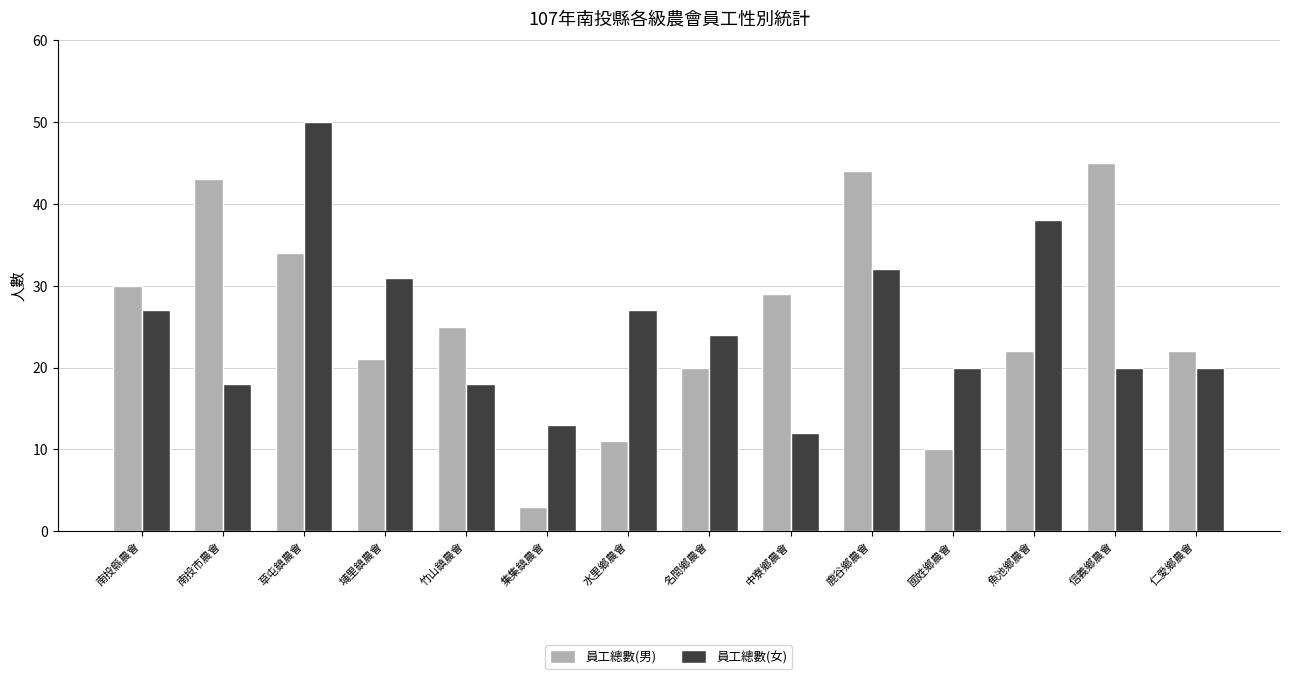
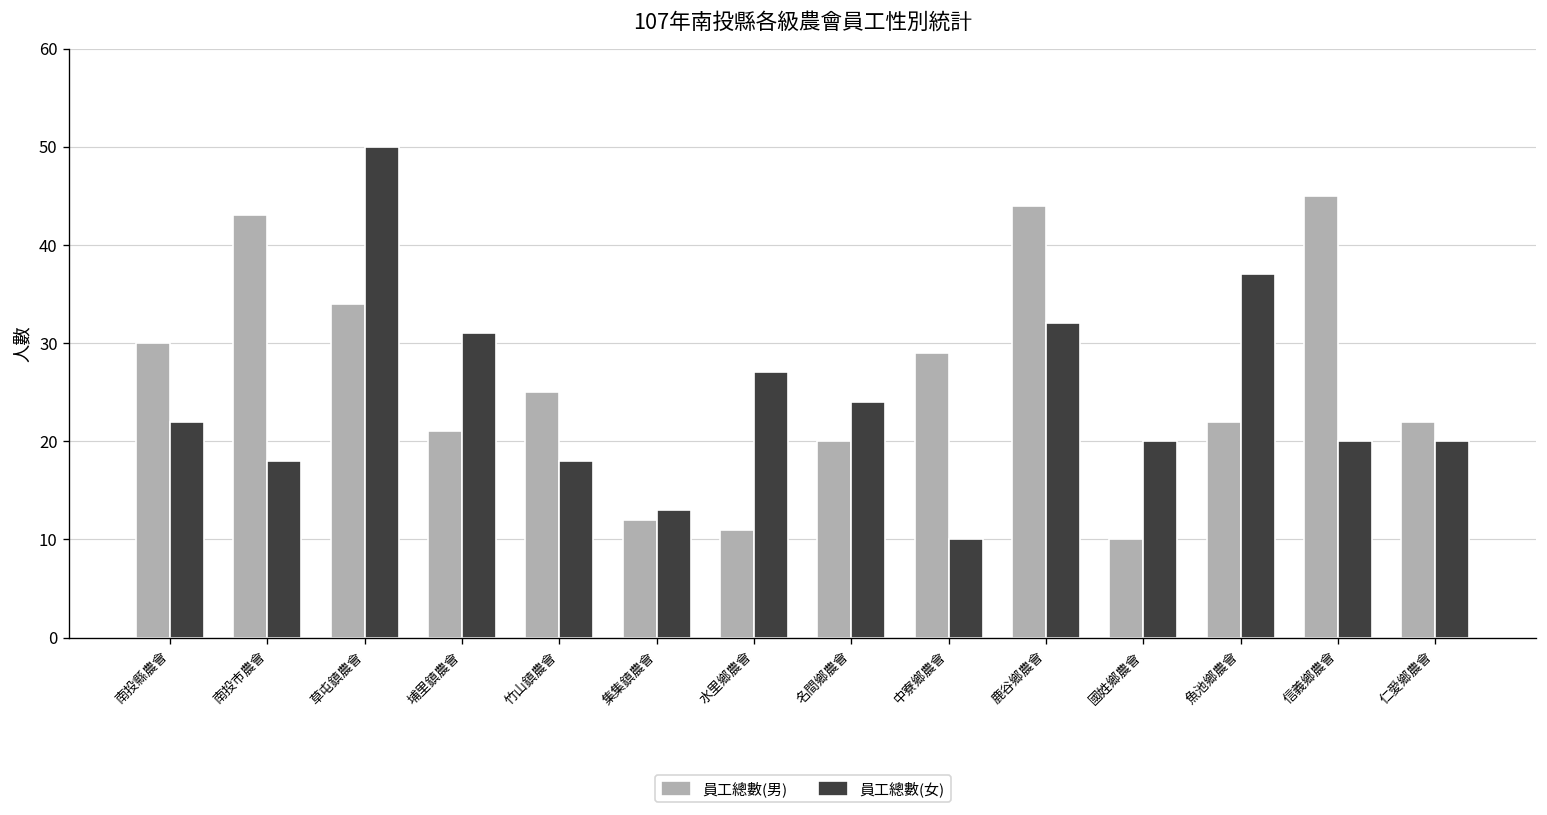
員工總數(女), 南投縣農會: 27 -> 22
員工總數(男), 集集鎮農會: 3 -> 12
員工總數(女), 中寮鄉農會: 12 -> 10
員工總數(女), 魚池鄉農會: 38 -> 37
